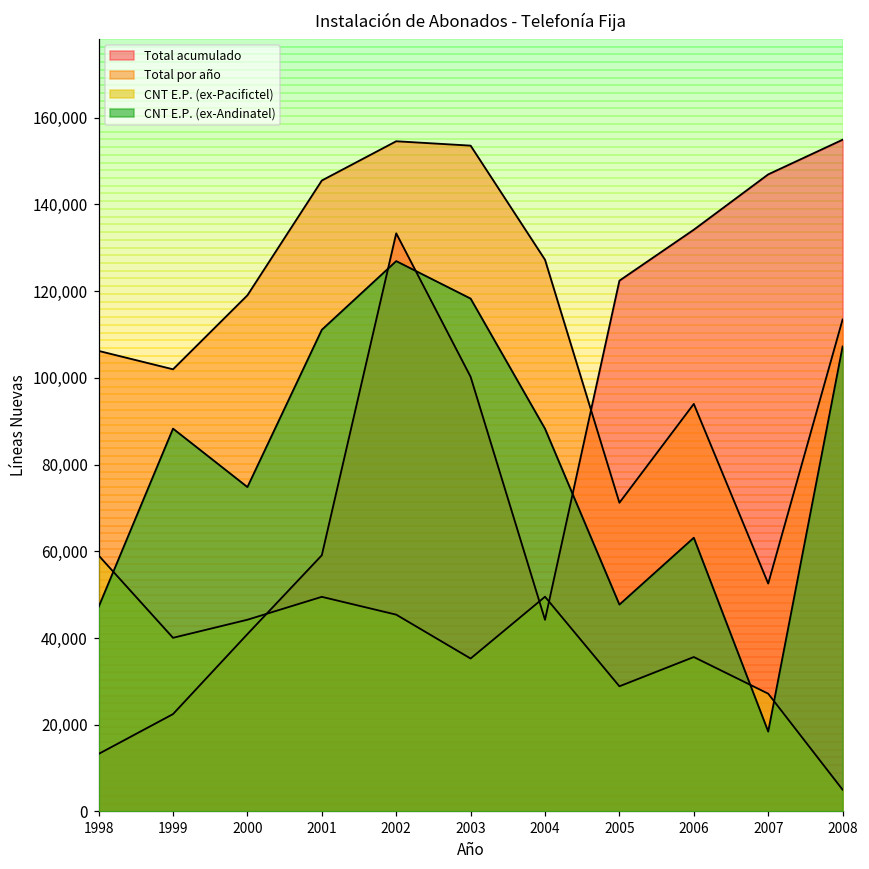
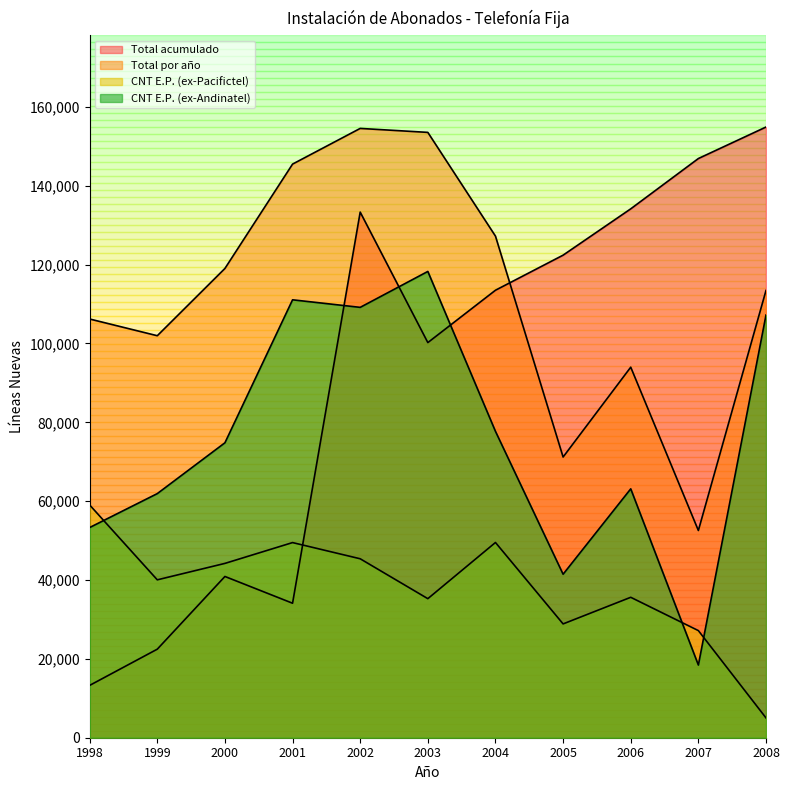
CNT E.P. (ex-Andinatel), 1998: 47,000 -> 53,000
CNT E.P. (ex-Andinatel), 1999: 88,000 -> 62,000
Total acumulado, 2001: 59,000 -> 34,000
CNT E.P. (ex-Andinatel), 2002: 127,000 -> 109,000
Total acumulado, 2004: 44,000 -> 113,000
CNT E.P. (ex-Andinatel), 2004: 88,000 -> 78,000
CNT E.P. (ex-Andinatel), 2005: 48,000 -> 41,000
